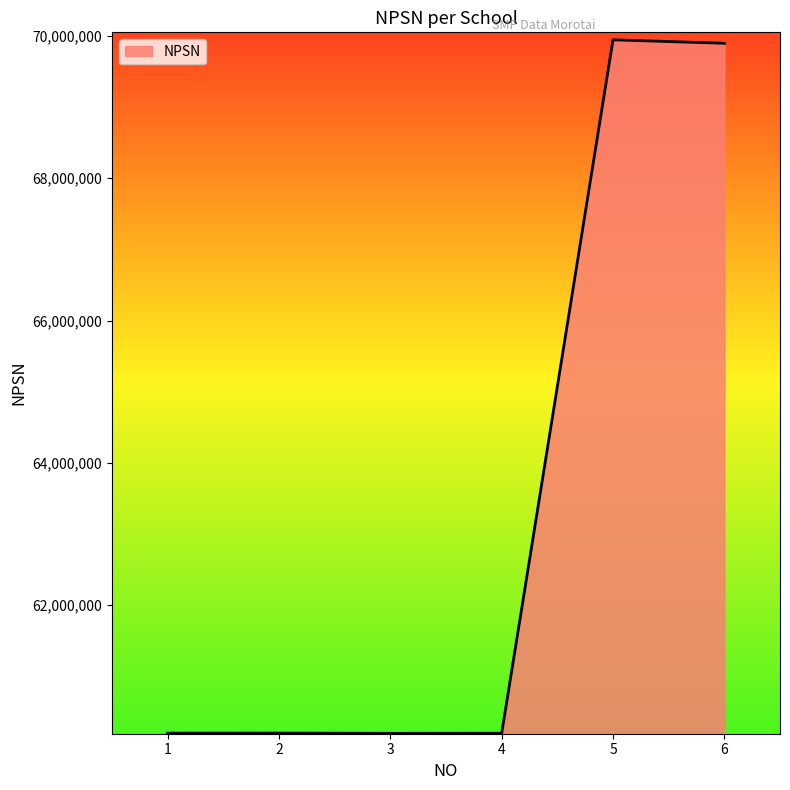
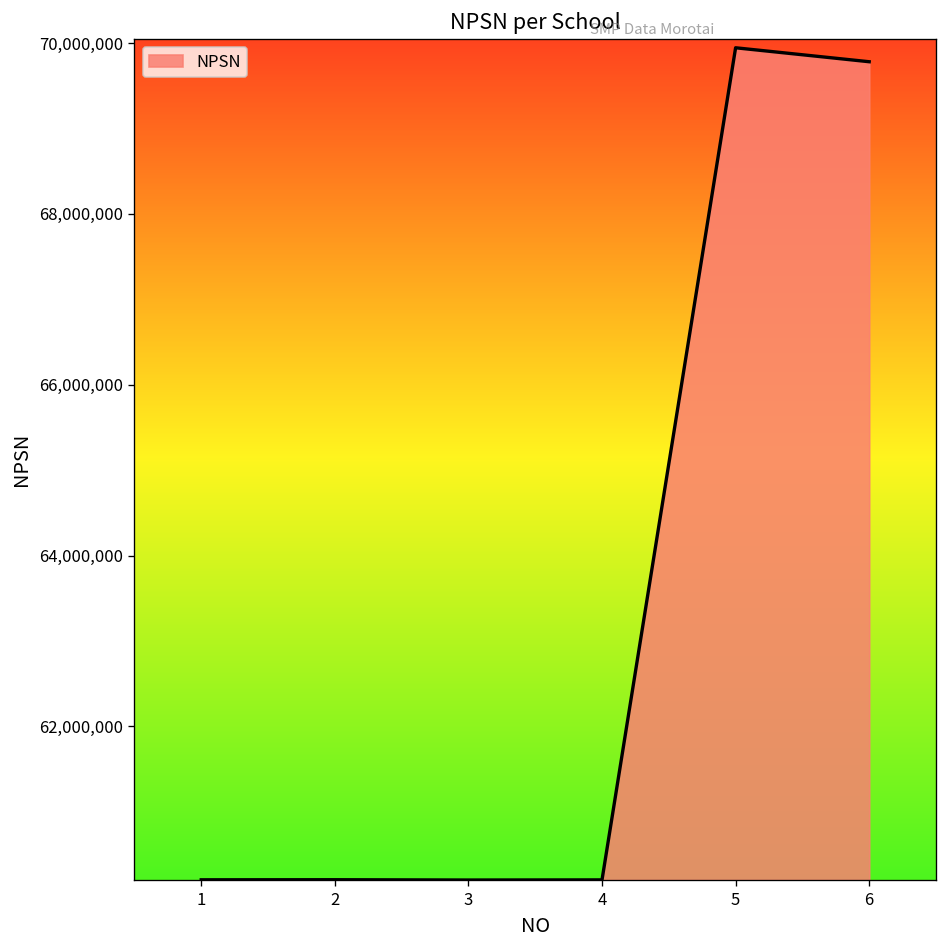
6: 69,900,000 -> 69,800,000
